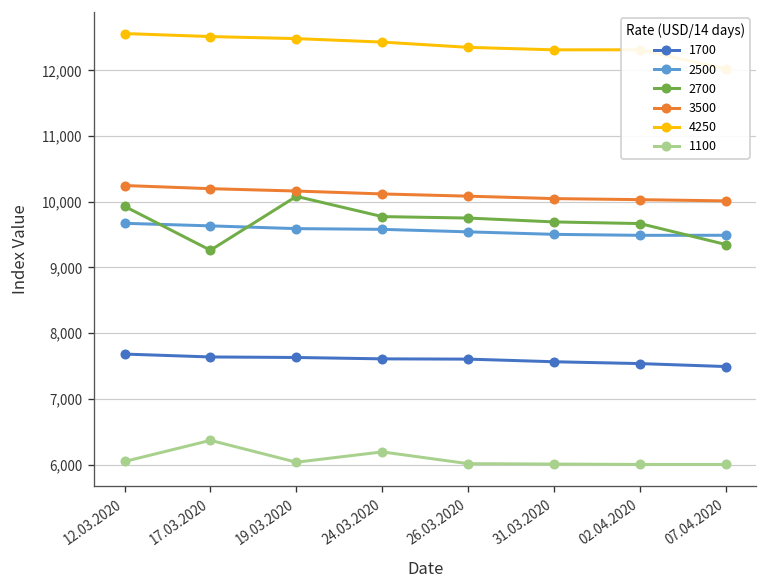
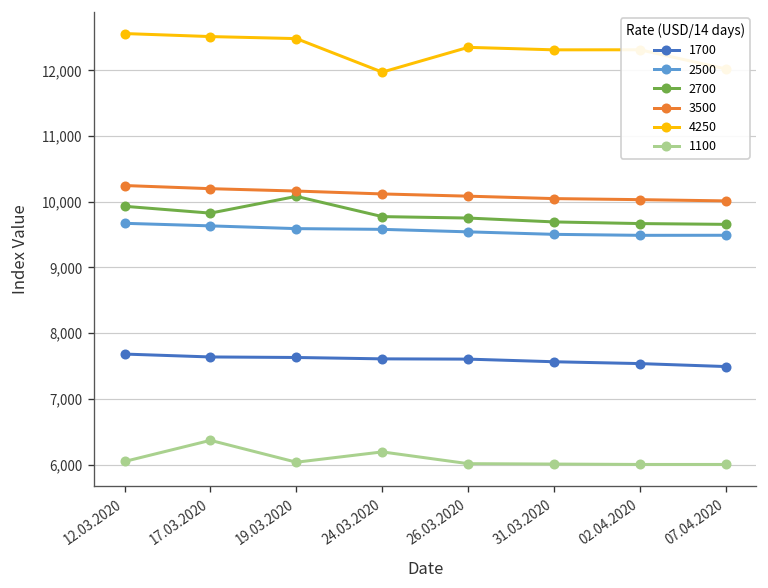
2700, 17.03.2020: 9,300 -> 9,800
4250, 24.03.2020: 12,400 -> 12,000
2700, 07.04.2020: 9,300 -> 9,700
